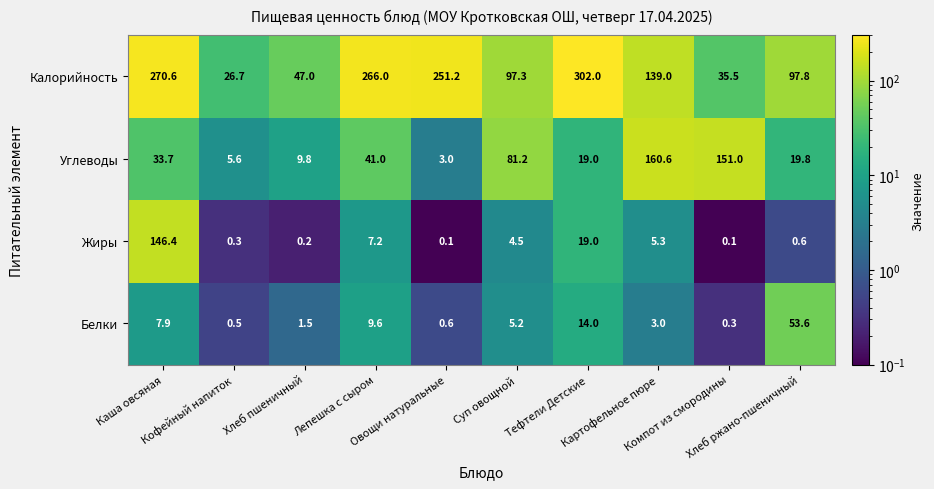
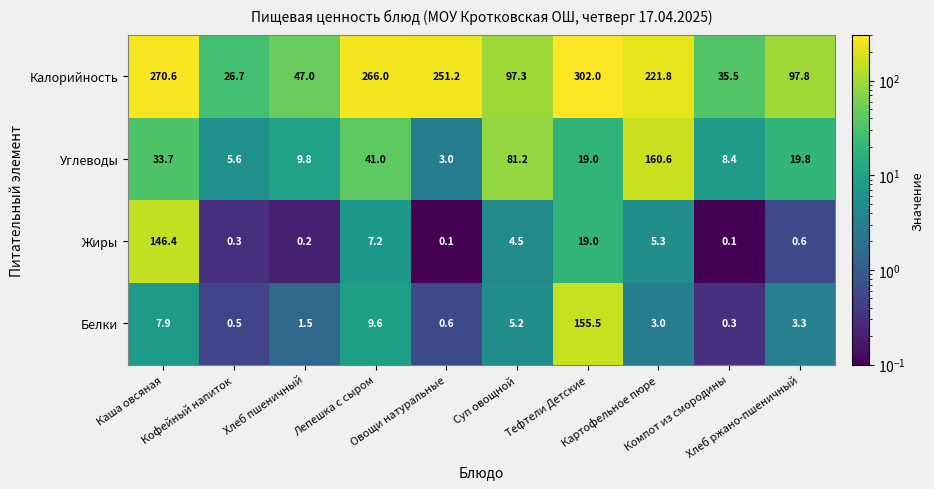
Калорийность, Картофельное пюре: 139.0 -> 221.8
Углеводы, Компот из смородины: 151.0 -> 8.4
Белки, Тефтели Детские: 14.0 -> 155.5
Белки, Хлеб ржано-пшеничный: 53.6 -> 3.3
